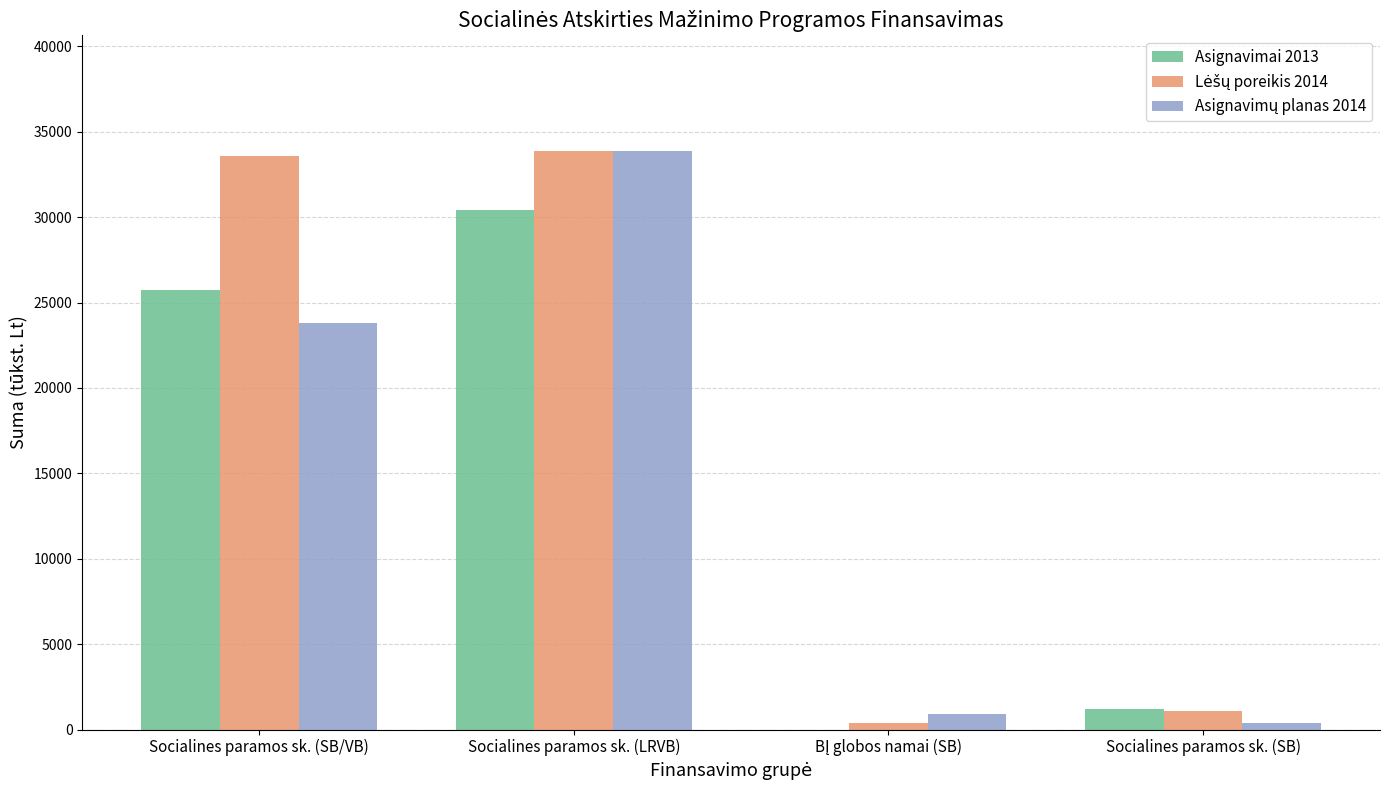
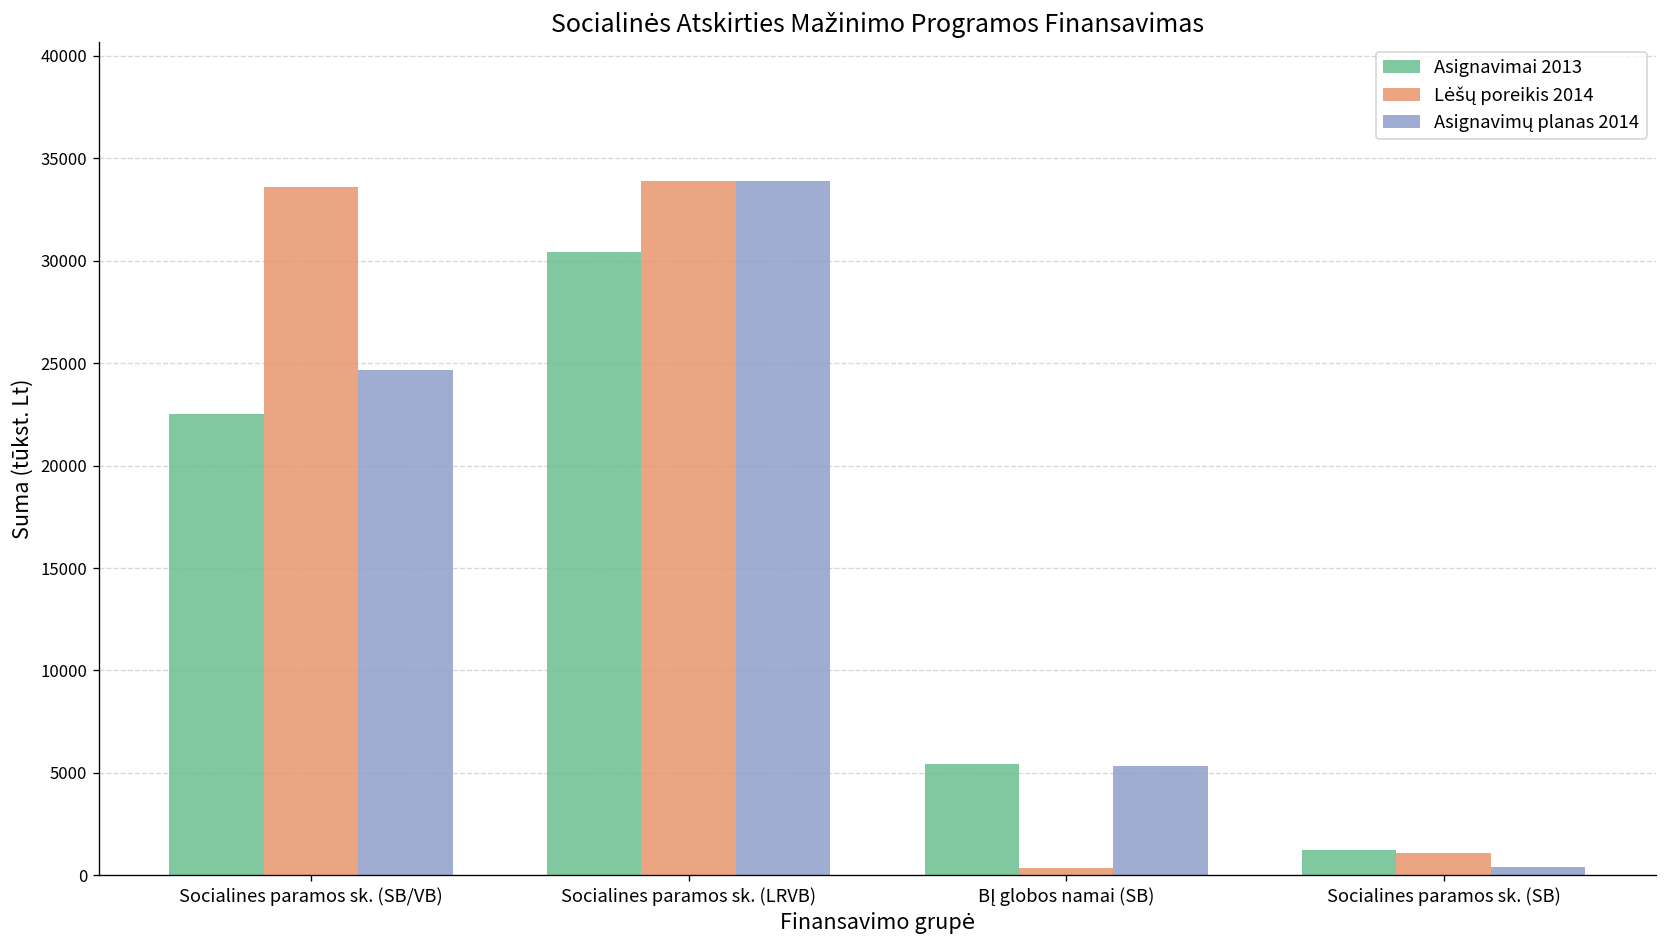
Asignavimai 2013, Socialines paramos sk. (SB/VB): 25800 -> 22500
Asignavimų planas 2014, Socialines paramos sk. (SB/VB): 23800 -> 24600
Asignavimai 2013, BĮ globos namai (SB): 0 -> 5400
Asignavimų planas 2014, BĮ globos namai (SB): 900 -> 5400
